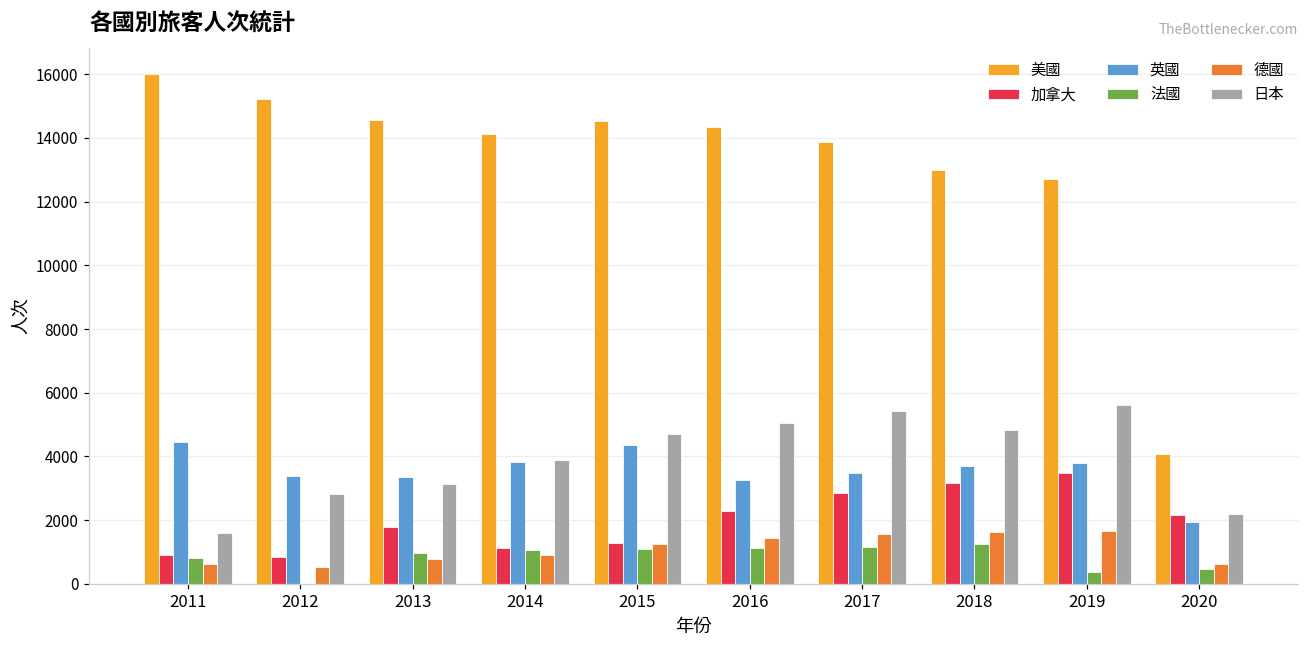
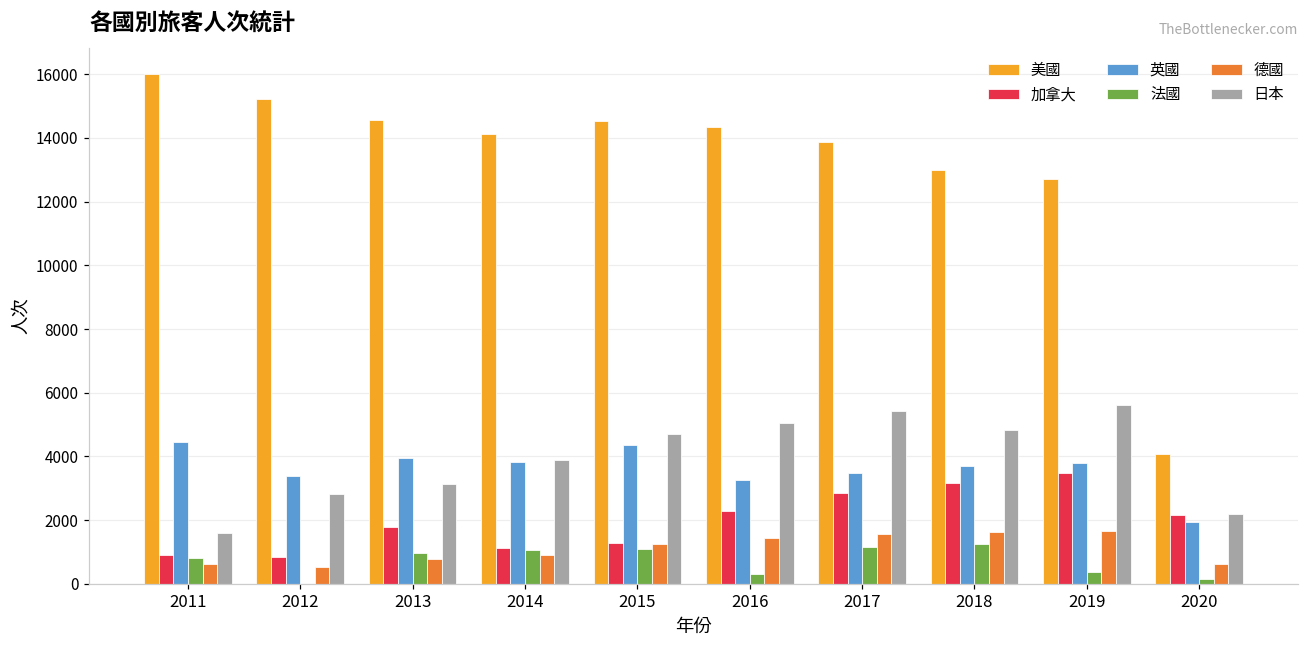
英國, 2013: 3400 -> 3900
法國, 2016: 1100 -> 300
法國, 2020: 500 -> 100
